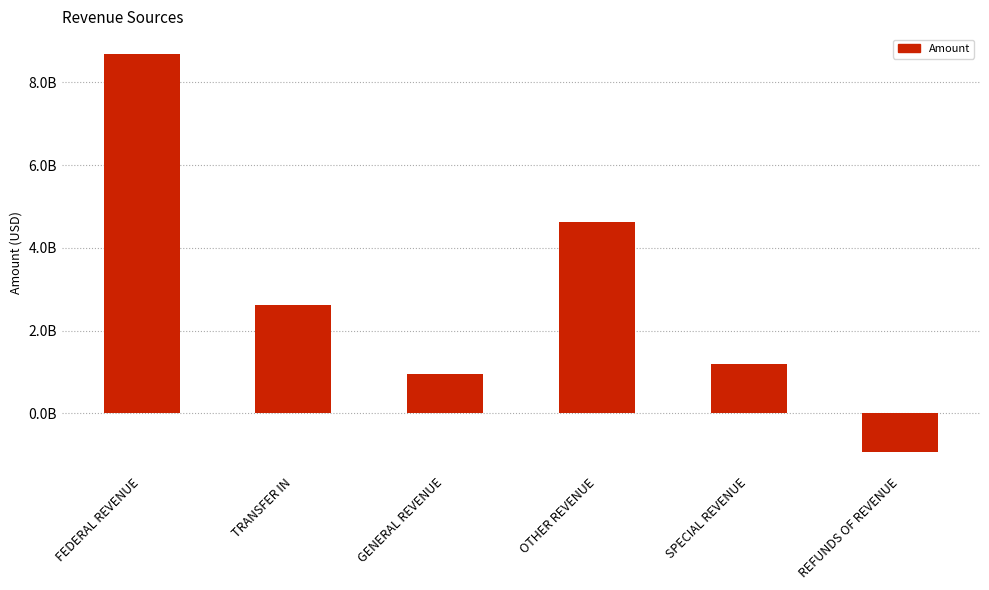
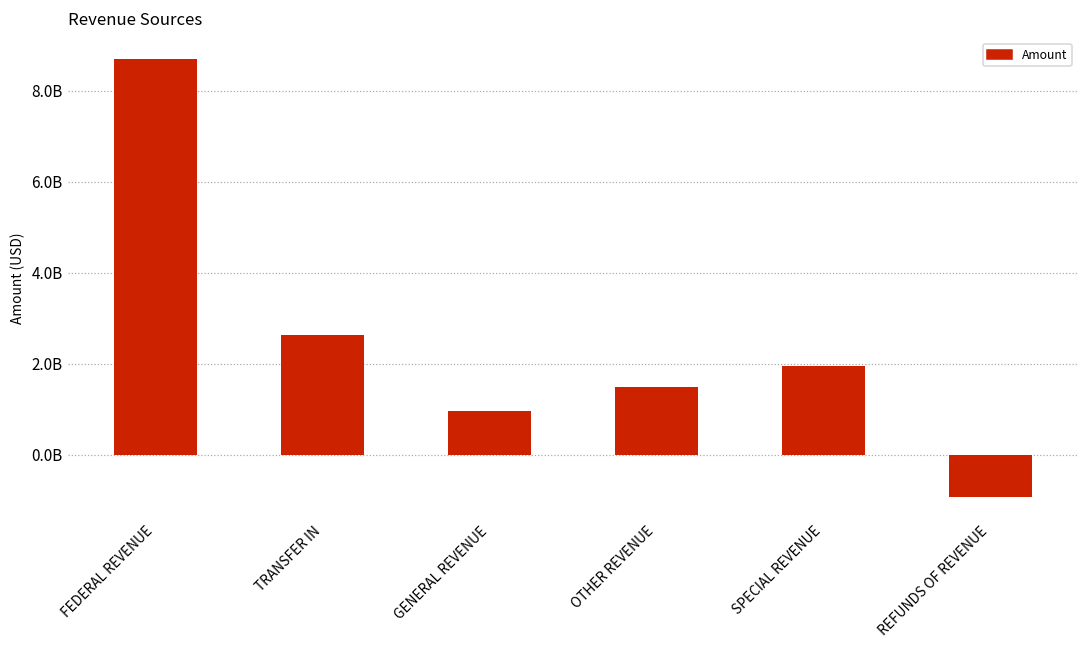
OTHER REVENUE: 4600000000 -> 1500000000
SPECIAL REVENUE: 1200000000 -> 1900000000
